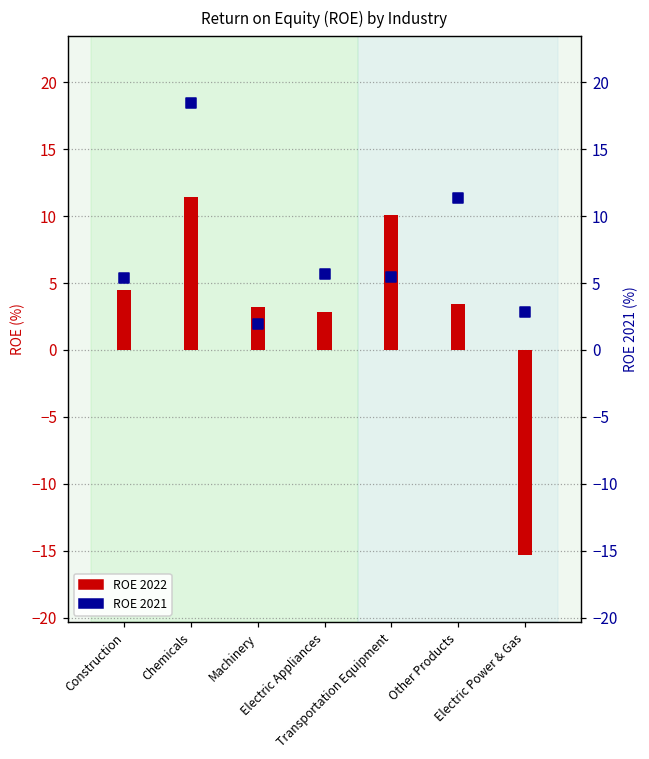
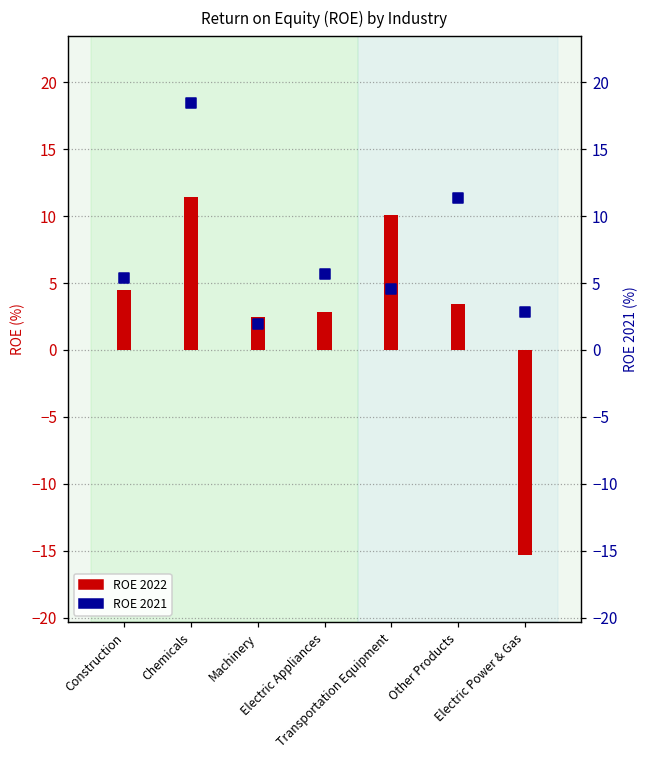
ROE 2022, Machinery: 3.2 -> 2.5
ROE 2021, Transportation Equipment: 5.4 -> 4.5
